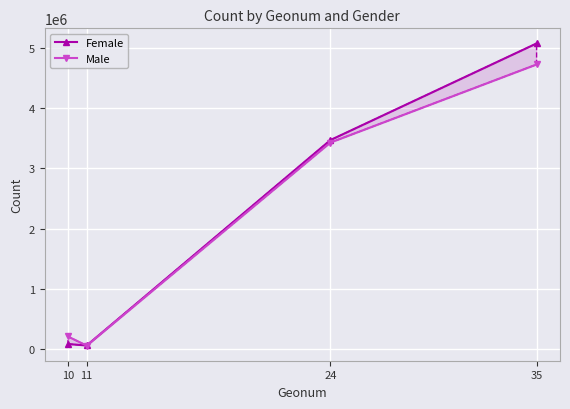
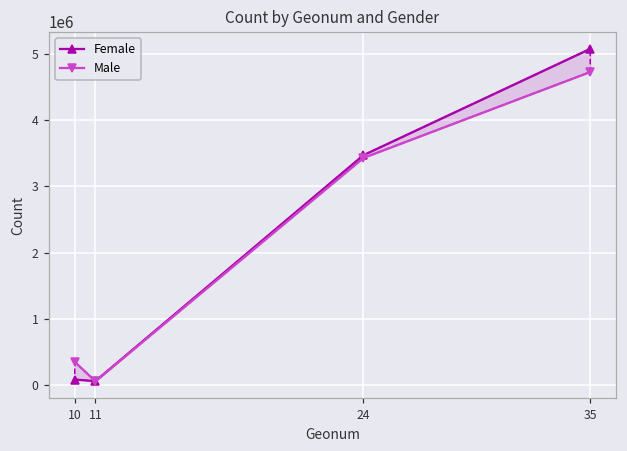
Male, 10: 200000 -> 400000
